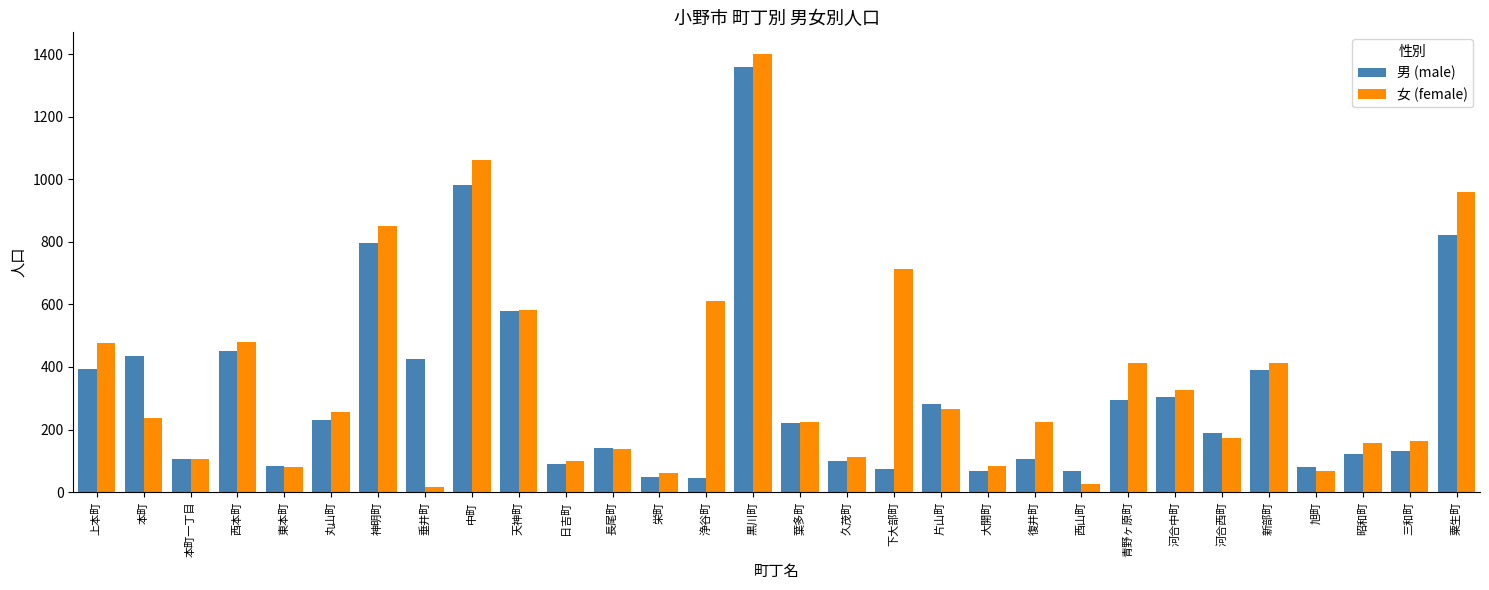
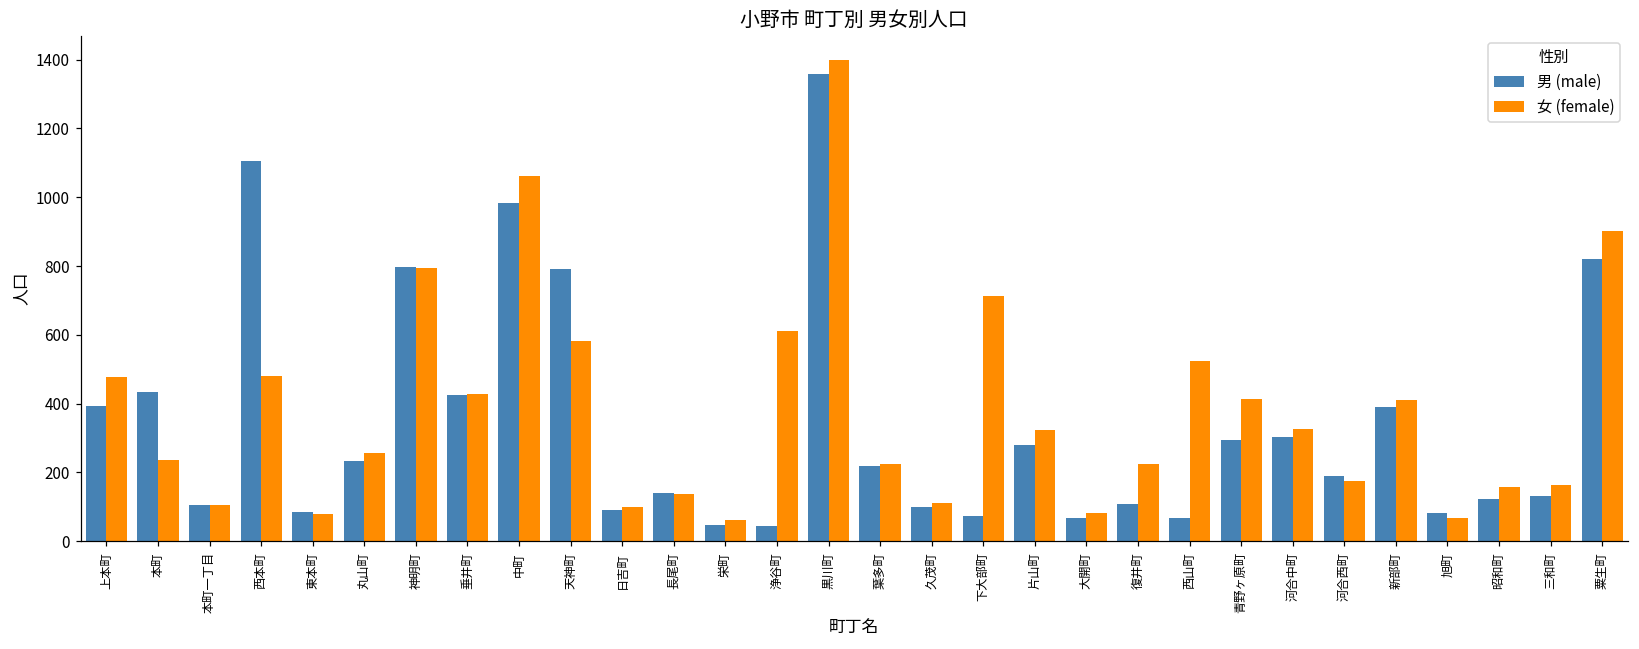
男 (male), 西本町: 450 -> 1110
女 (female), 神明町: 850 -> 790
女 (female), 垂井町: 20 -> 430
男 (male), 天神町: 580 -> 790
女 (female), 片山町: 270 -> 320
女 (female), 西山町: 30 -> 520
女 (female), 粟生町: 960 -> 900
